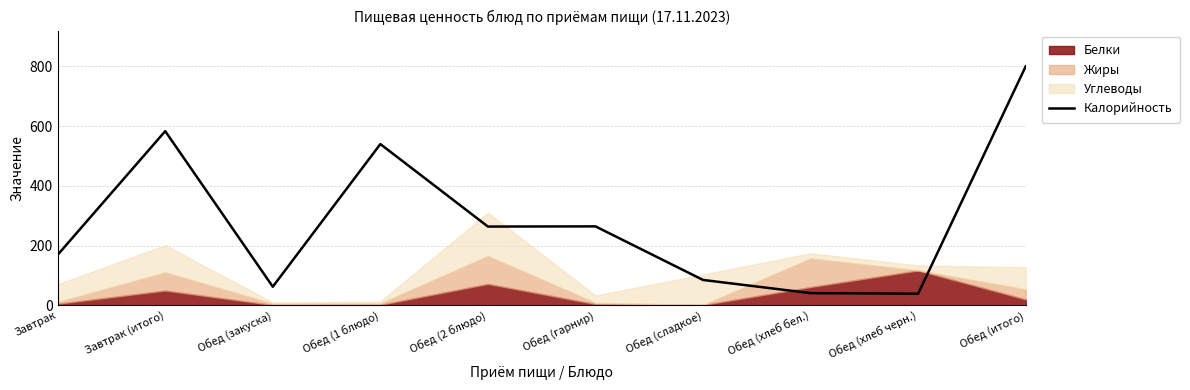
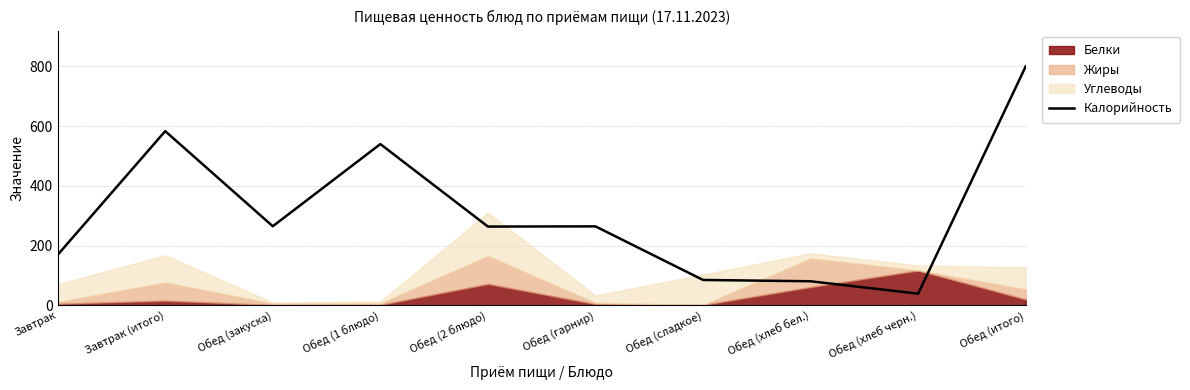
Белки, Завтрак (итого): 50 -> 20
Калорийность, Обед (закуска): 60 -> 260
Калорийность, Обед (хлеб бел.): 40 -> 80
